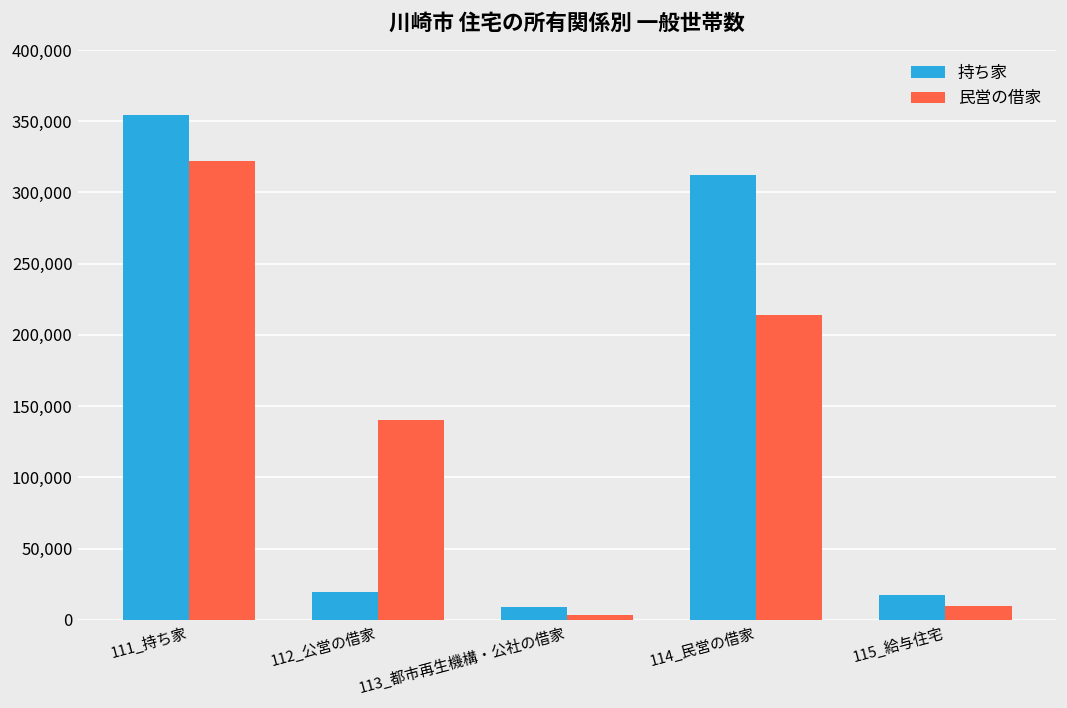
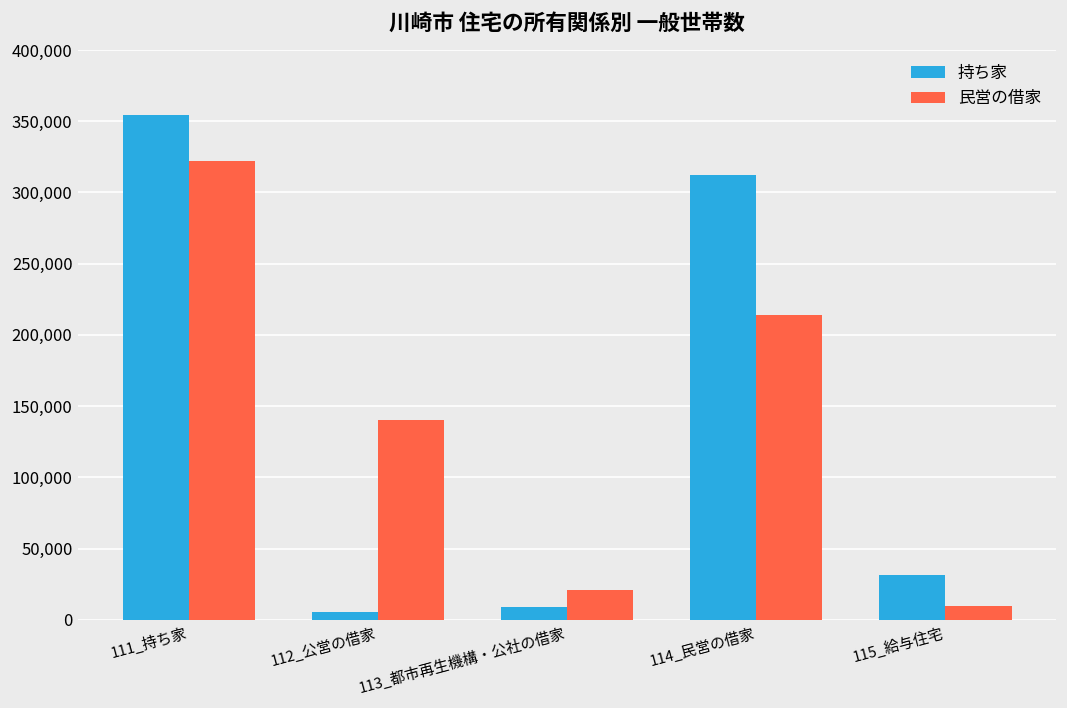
持ち家, 112_公営の借家: 20,000 -> 5,000
民営の借家, 113_都市再生機構・公社の借家: 4,000 -> 21,000
持ち家, 115_給与住宅: 17,000 -> 31,000
